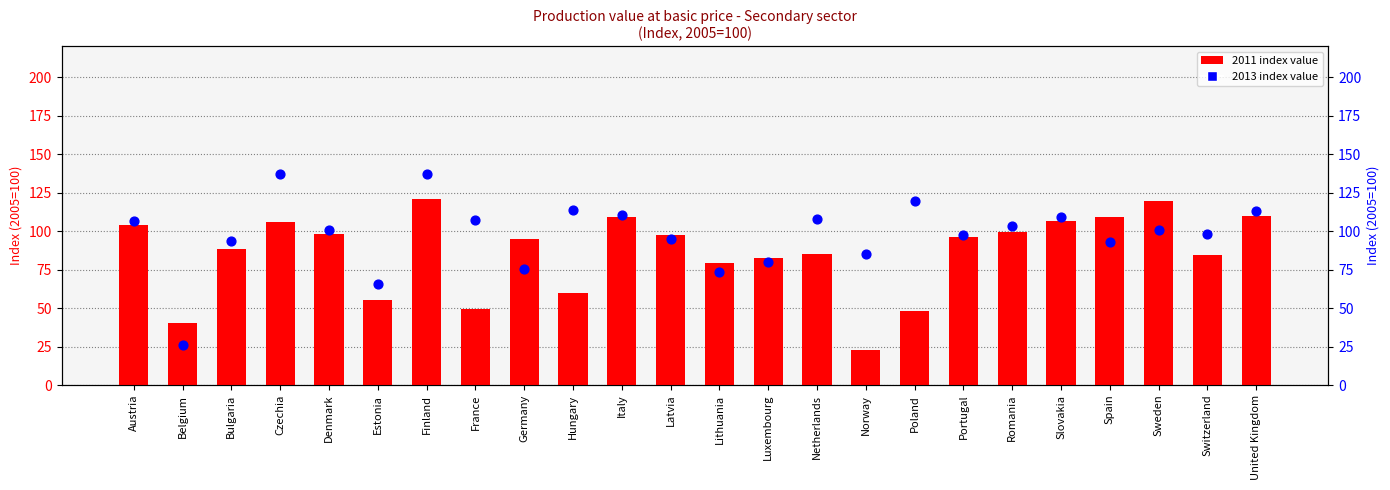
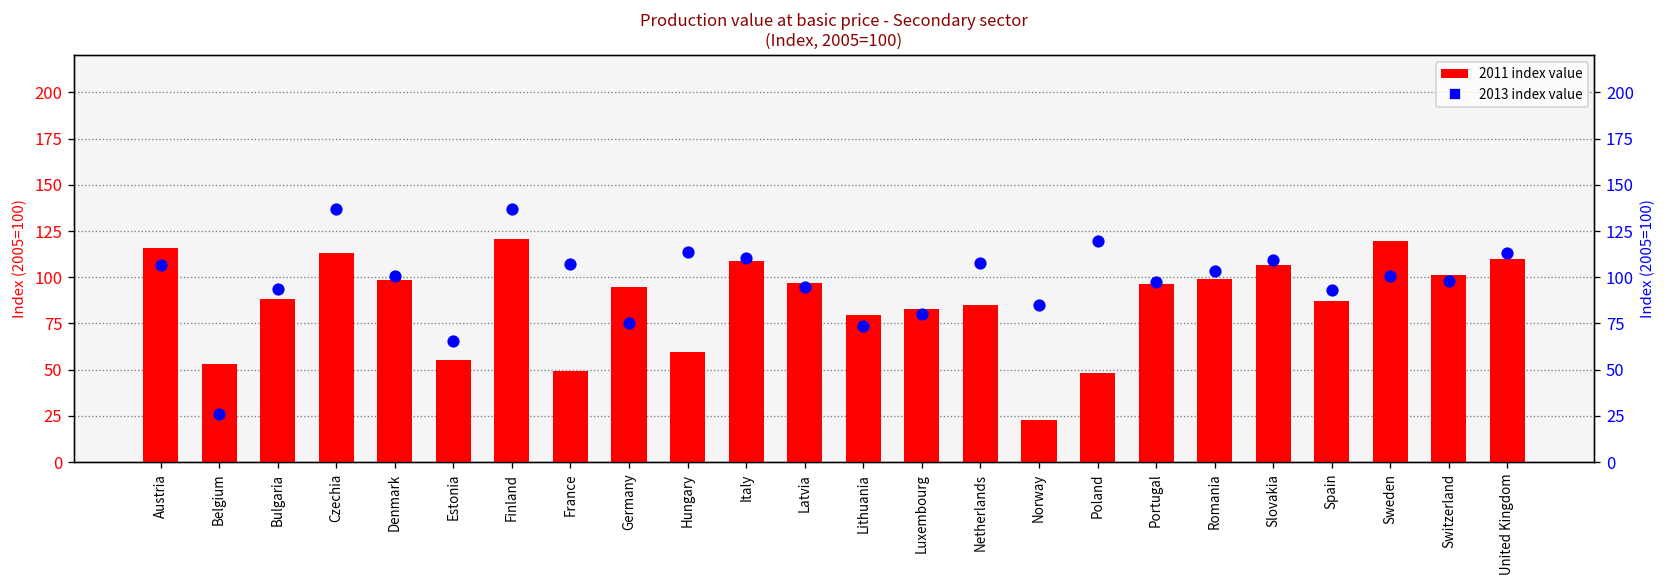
2011 index value, Austria: 104 -> 116
2011 index value, Belgium: 40 -> 53
2011 index value, Czechia: 106 -> 113
2011 index value, Spain: 109 -> 87
2011 index value, Switzerland: 84 -> 101
